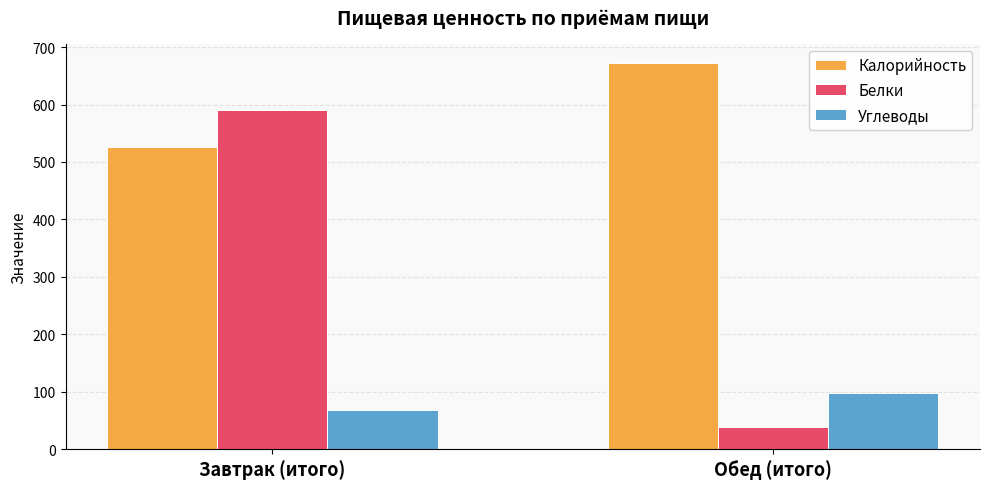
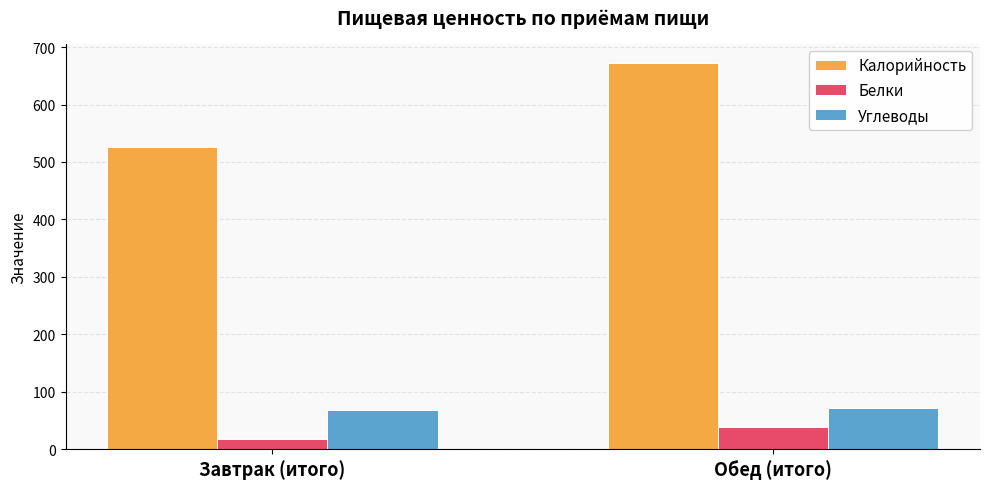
Белки, Завтрак (итого): 590 -> 20
Углеводы, Обед (итого): 100 -> 70
